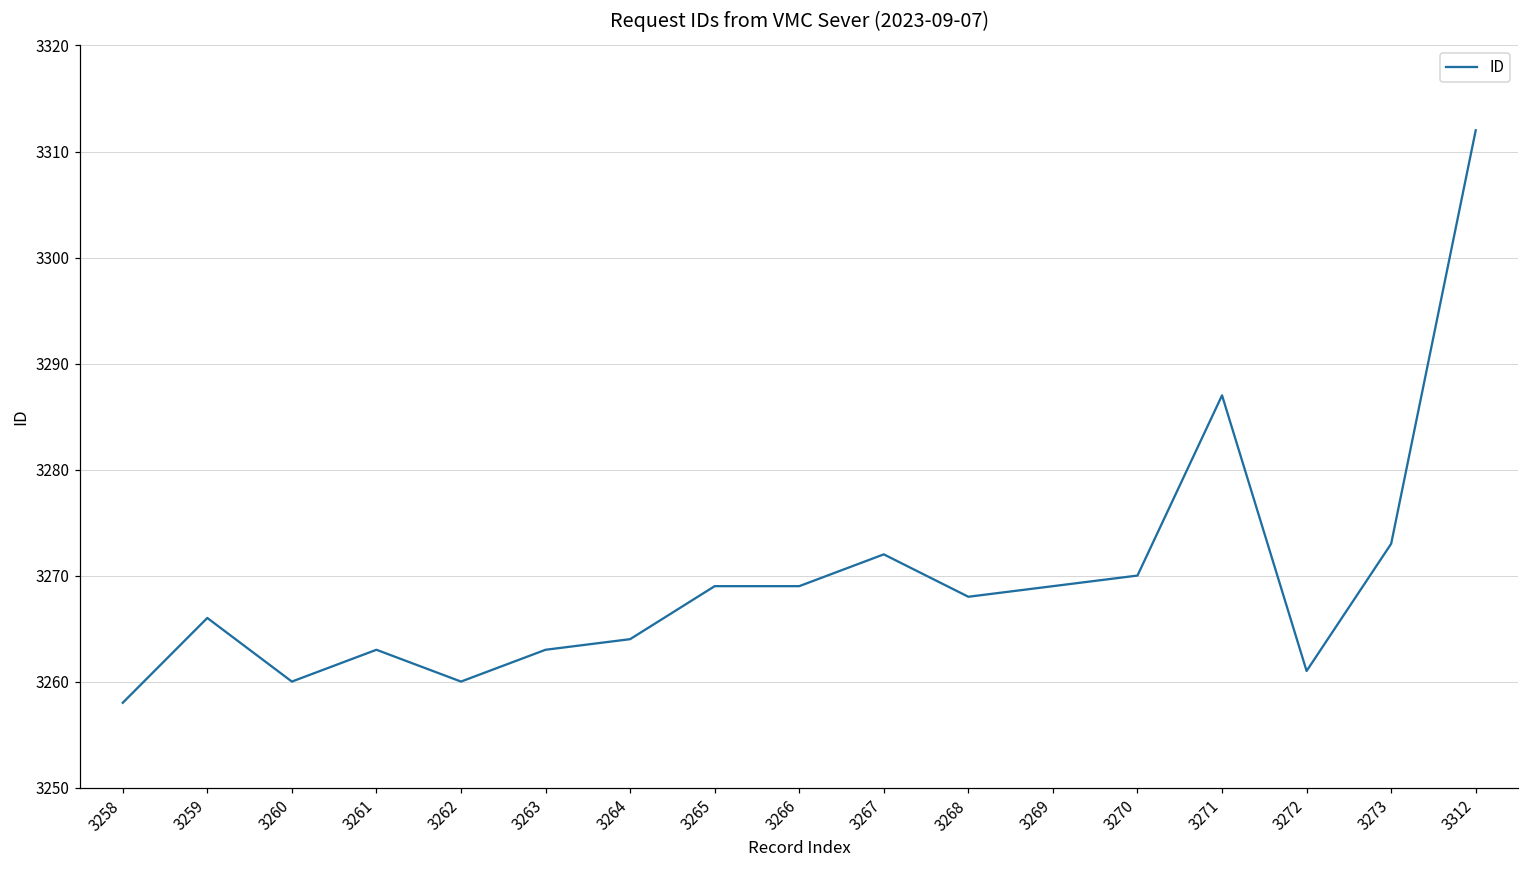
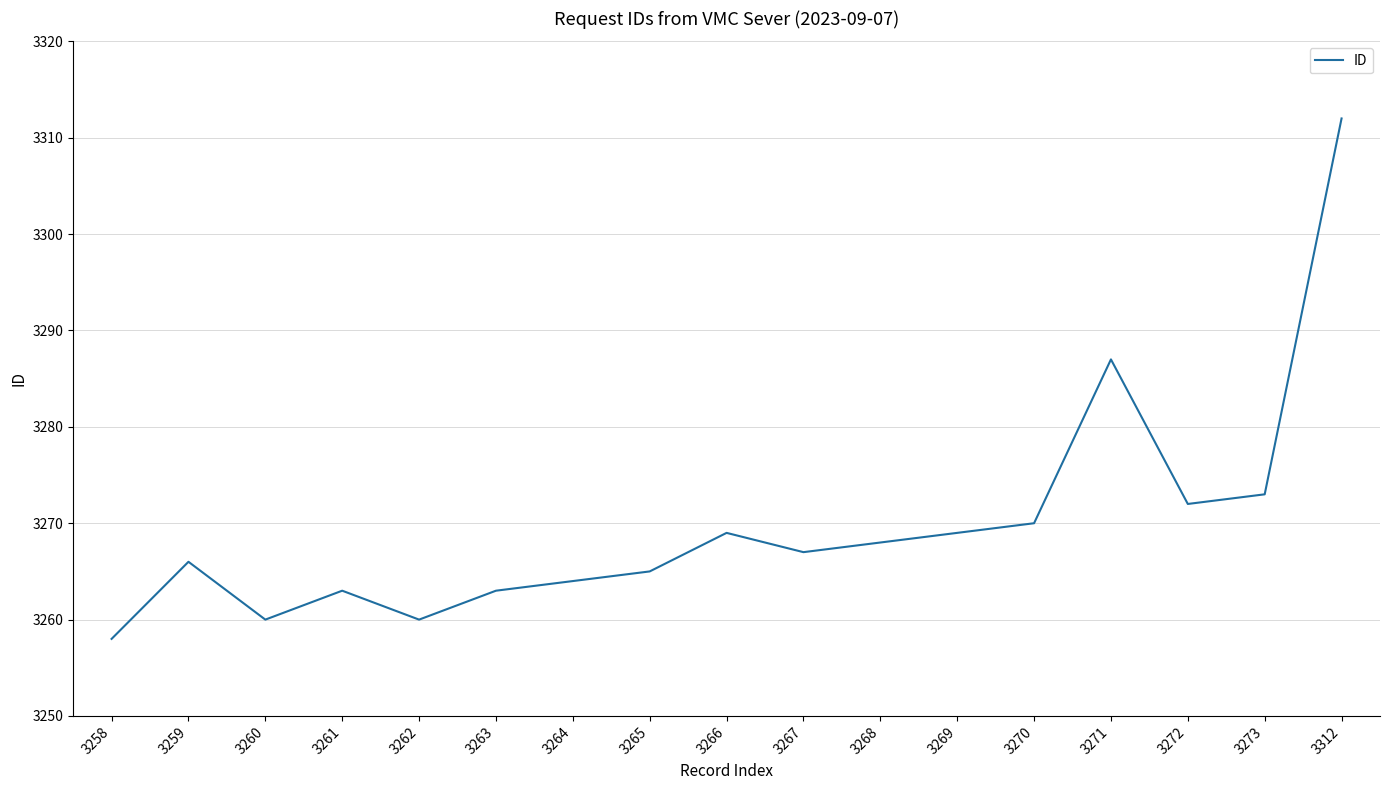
3265: 3269 -> 3265
3267: 3272 -> 3267
3272: 3261 -> 3272
